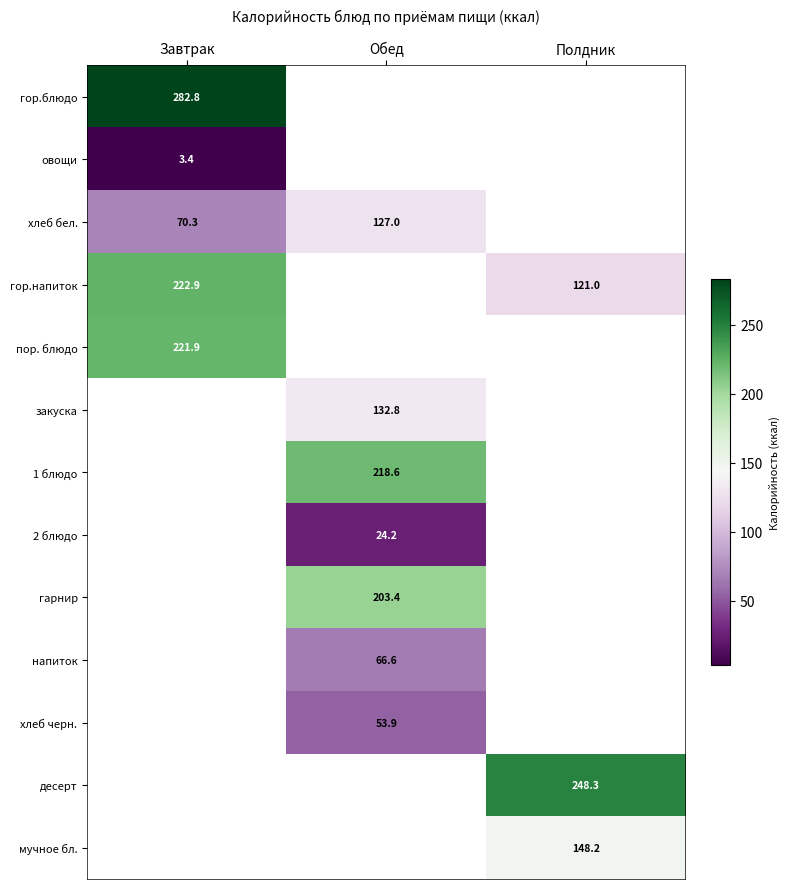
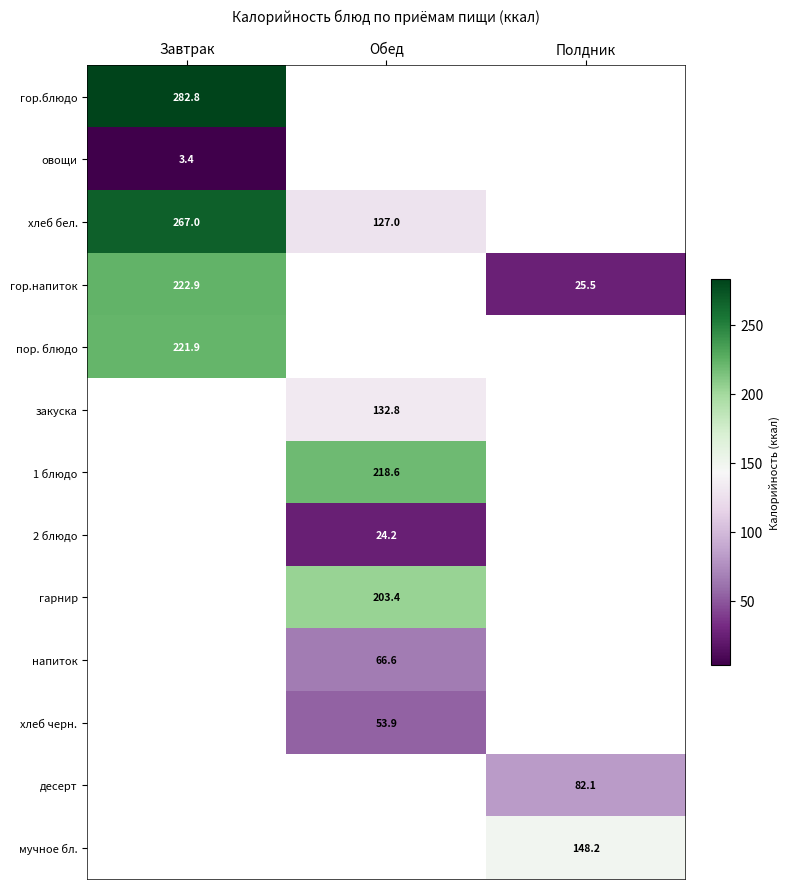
хлеб бел., Завтрак: 70.3 -> 267.0
гор.напиток, Полдник: 121.0 -> 25.5
десерт, Полдник: 248.3 -> 82.1
